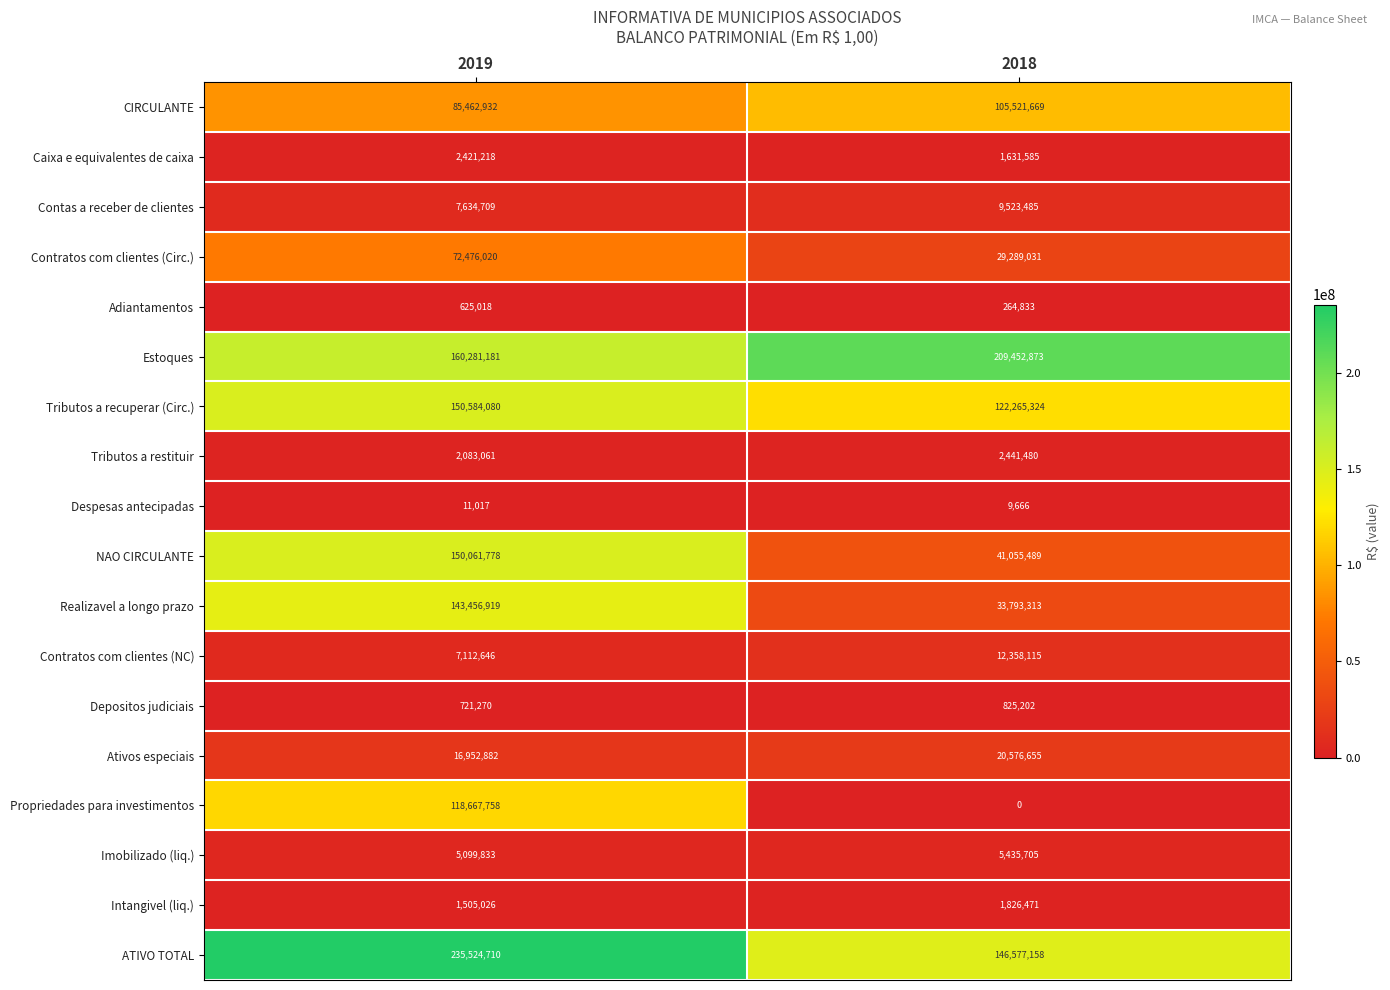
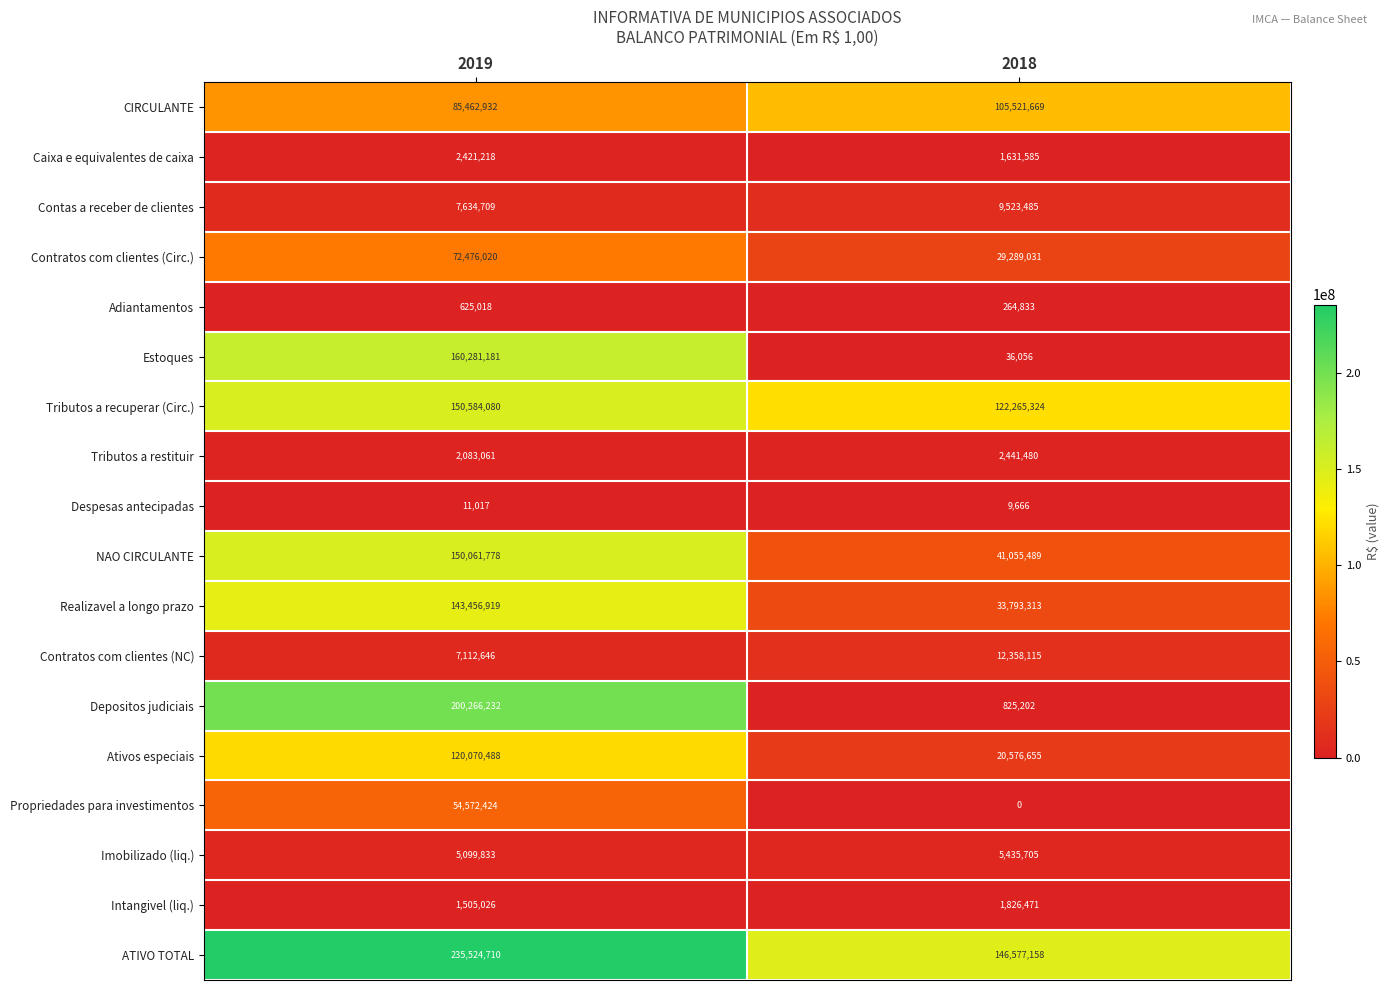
Estoques, 2018: 209,452,873 -> 36,056
Depositos judiciais, 2019: 721,270 -> 200,266,232
Ativos especiais, 2019: 16,952,882 -> 120,070,488
Propriedades para investimentos, 2019: 118,667,758 -> 54,572,424
